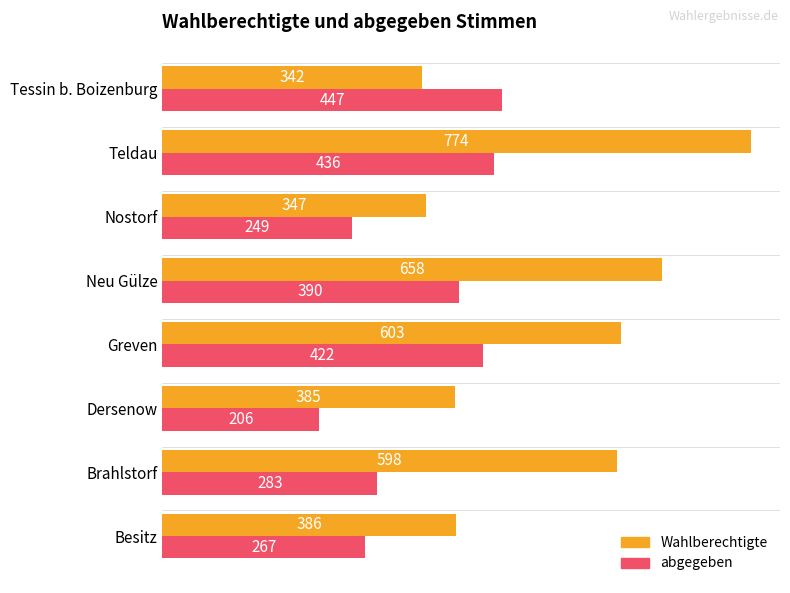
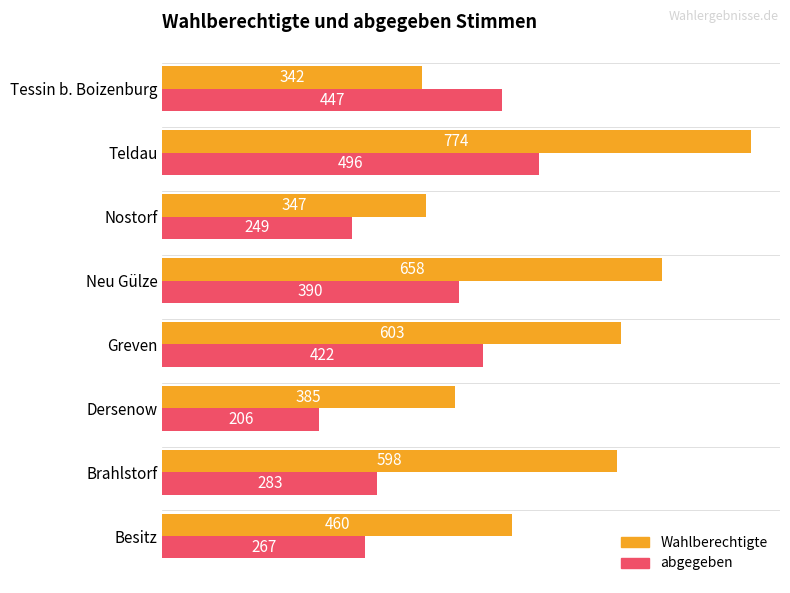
abgegeben, Teldau: 436 -> 496
Wahlberechtigte, Besitz: 386 -> 460
